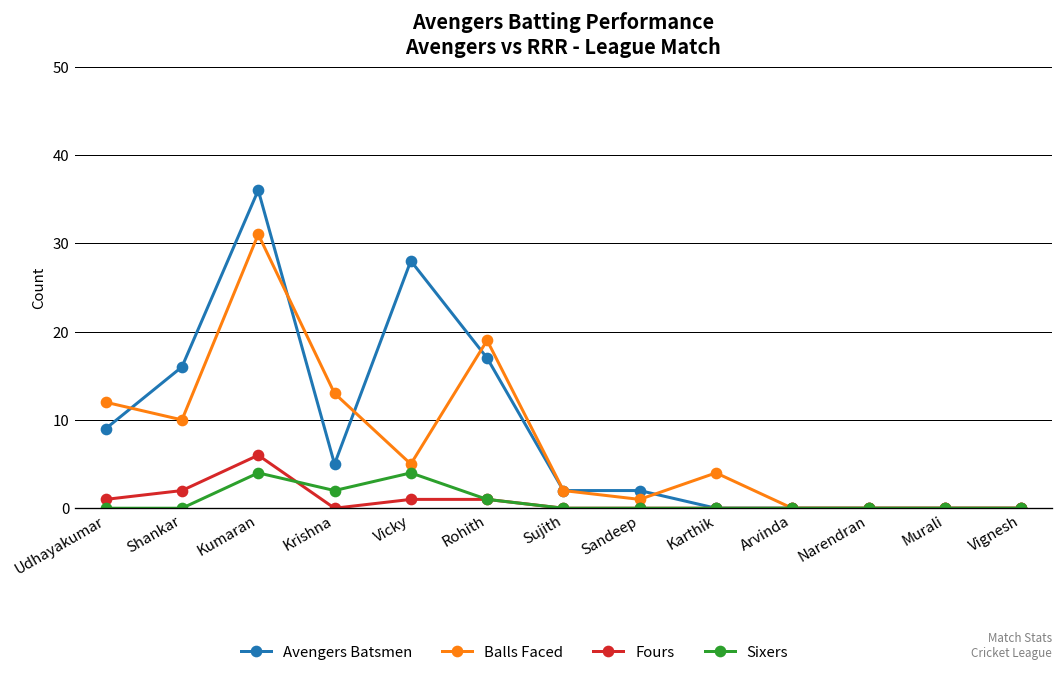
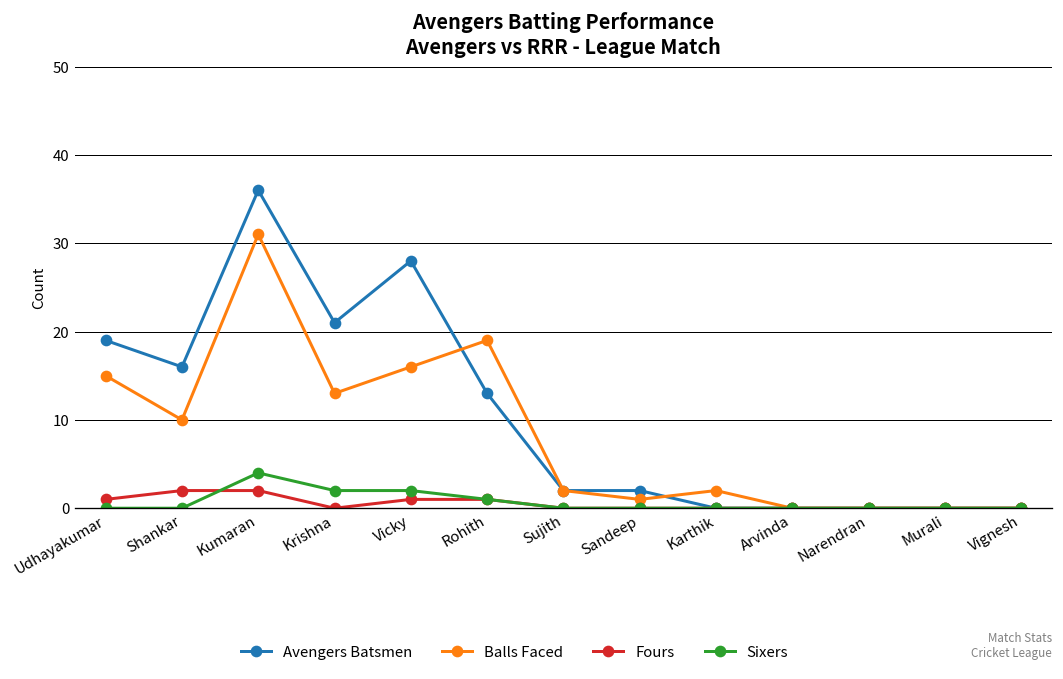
Avengers Batsmen, Udhayakumar: 9 -> 19
Balls Faced, Udhayakumar: 12 -> 15
Fours, Kumaran: 6 -> 2
Avengers Batsmen, Krishna: 5 -> 21
Balls Faced, Vicky: 5 -> 16
Sixers, Vicky: 4 -> 2
Avengers Batsmen, Rohith: 17 -> 13
Balls Faced, Karthik: 4 -> 2
